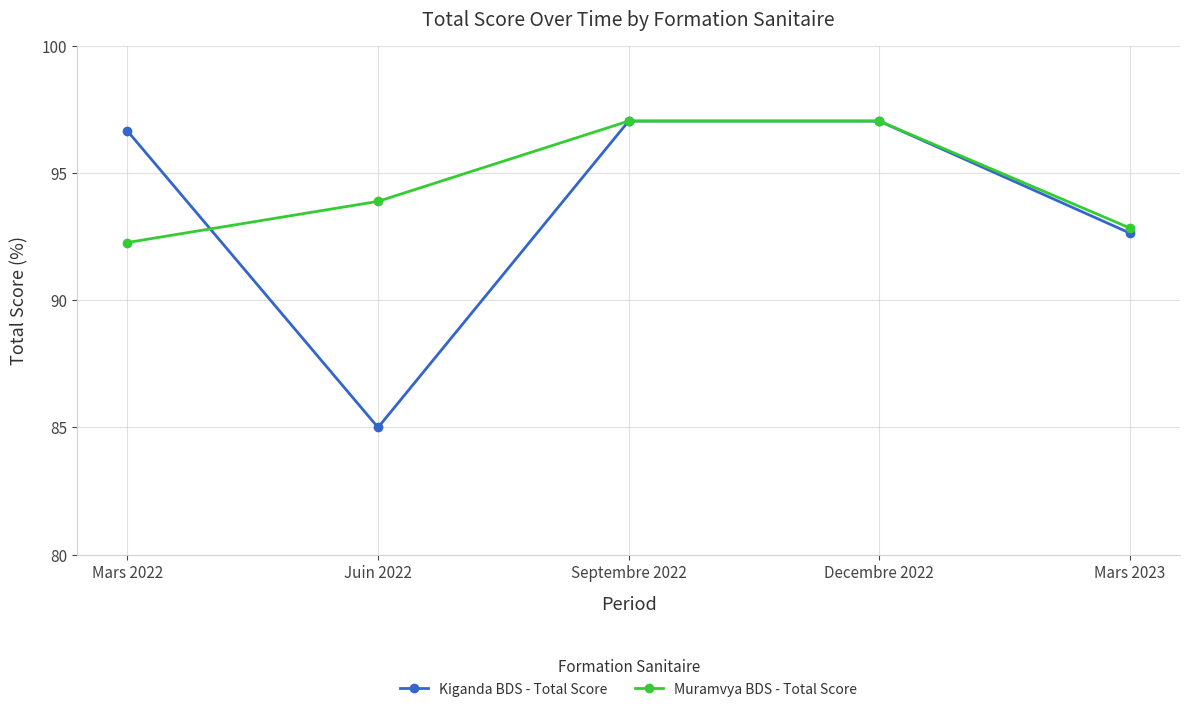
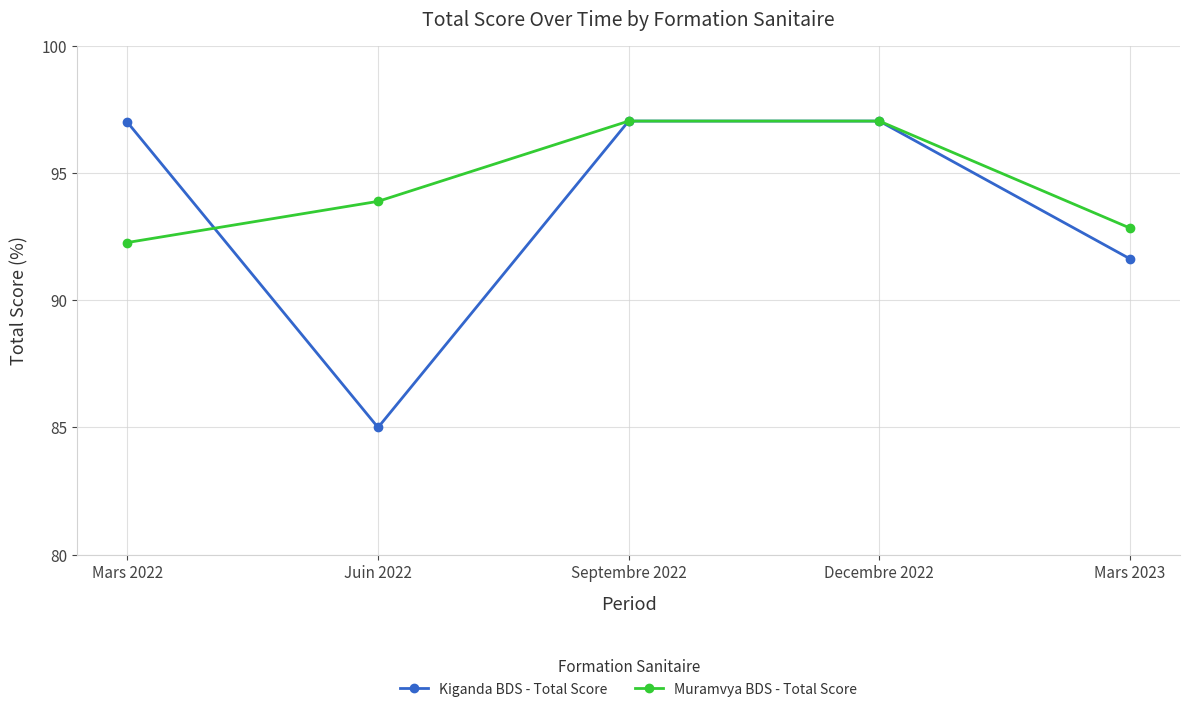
Kiganda BDS - Total Score, Mars 2022: 96.7 -> 97.0
Kiganda BDS - Total Score, Mars 2023: 92.7 -> 91.6
